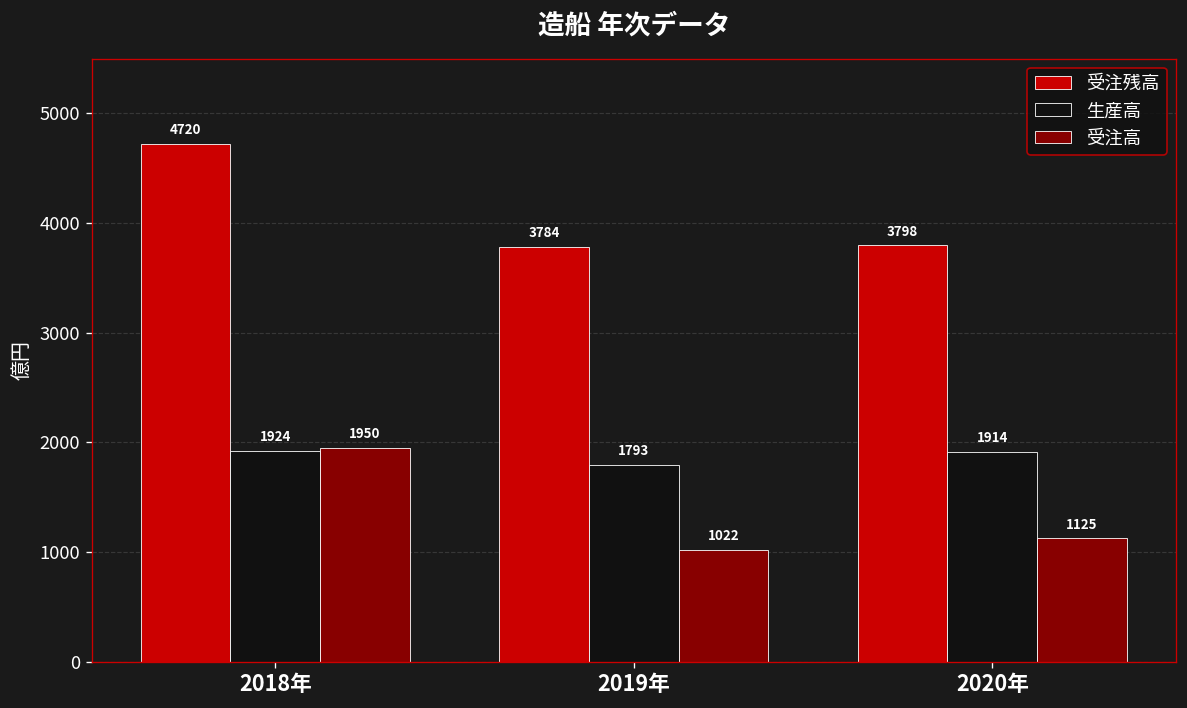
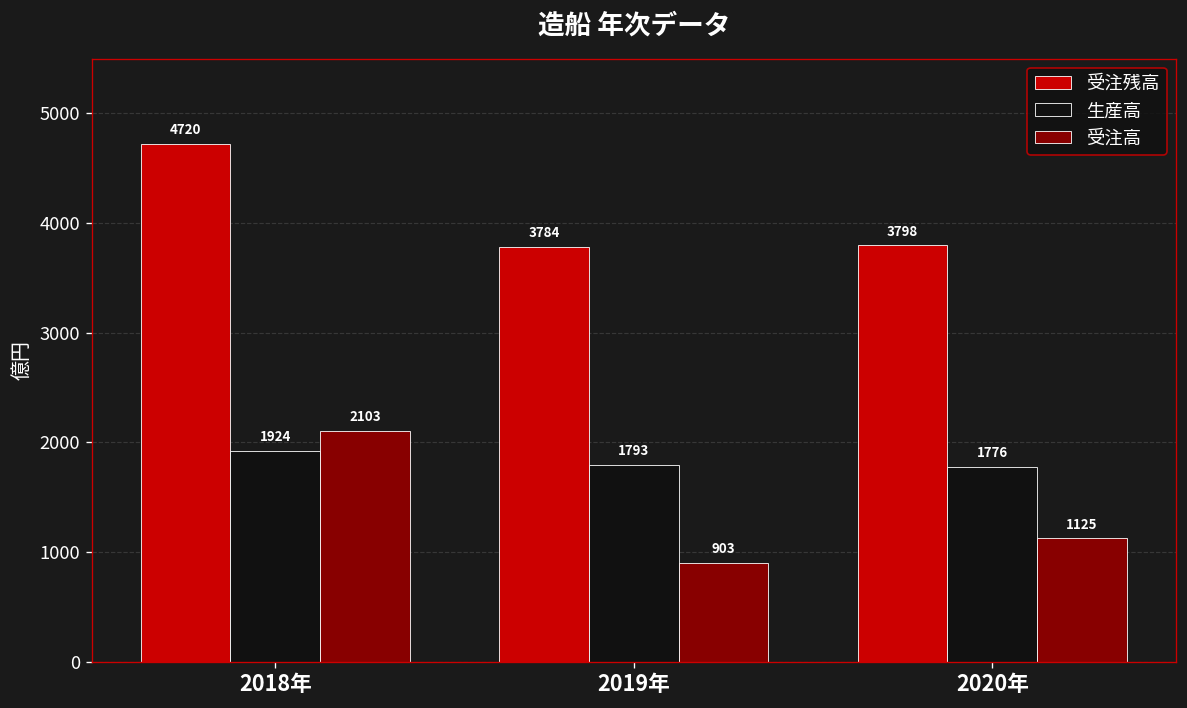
受注高, 2018年: 1950 -> 2103
受注高, 2019年: 1022 -> 903
生産高, 2020年: 1914 -> 1776
